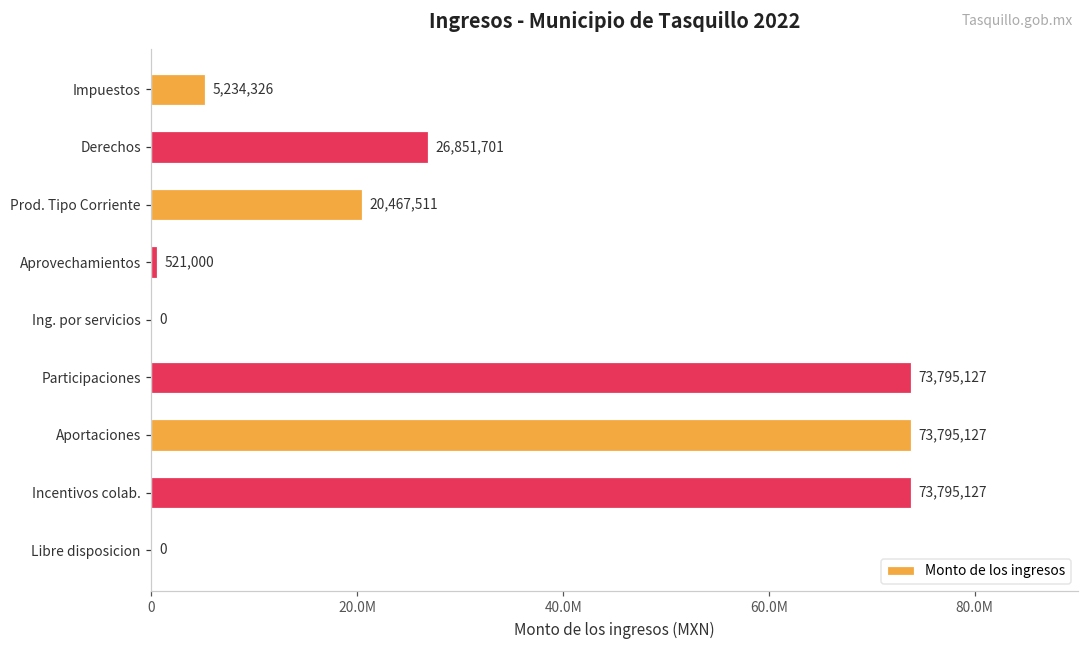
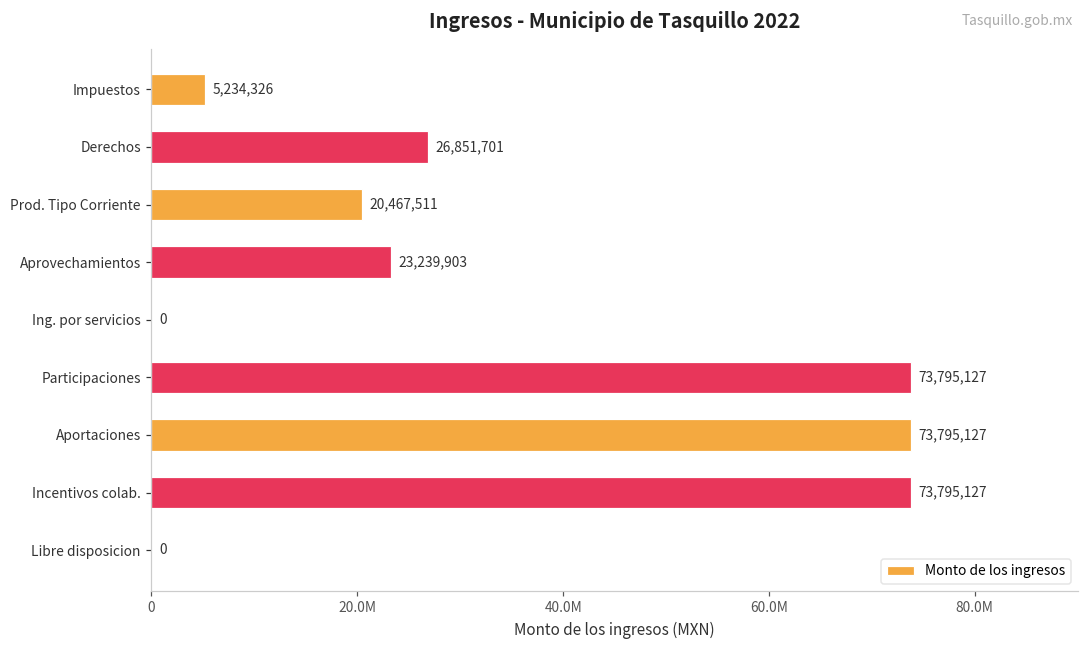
Aprovechamientos: 521,000 -> 23,239,903
